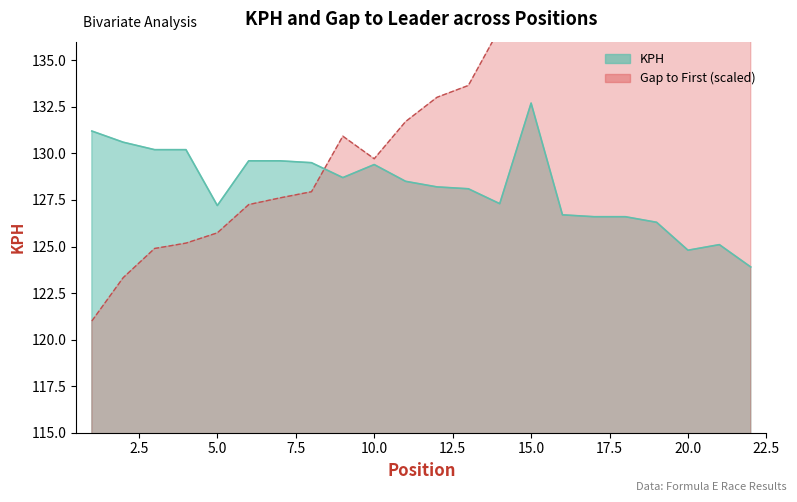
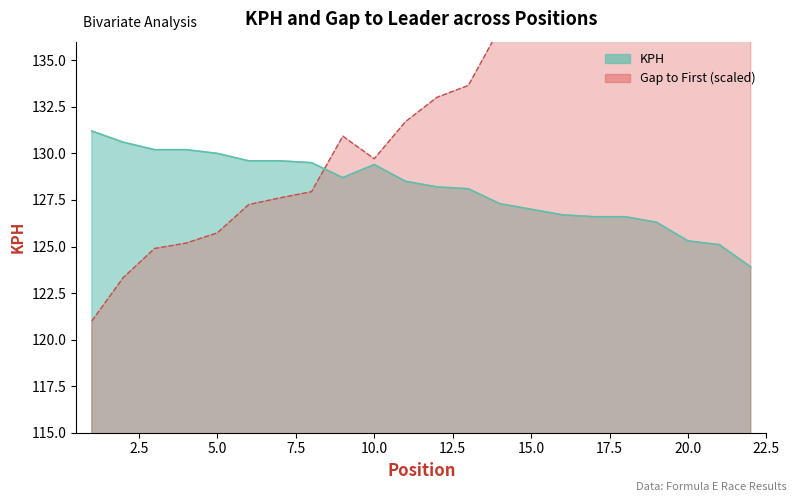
KPH, 5.0: 127.2 -> 130.0
KPH, 15.0: 132.7 -> 127.0
KPH, 20.0: 124.8 -> 125.3
